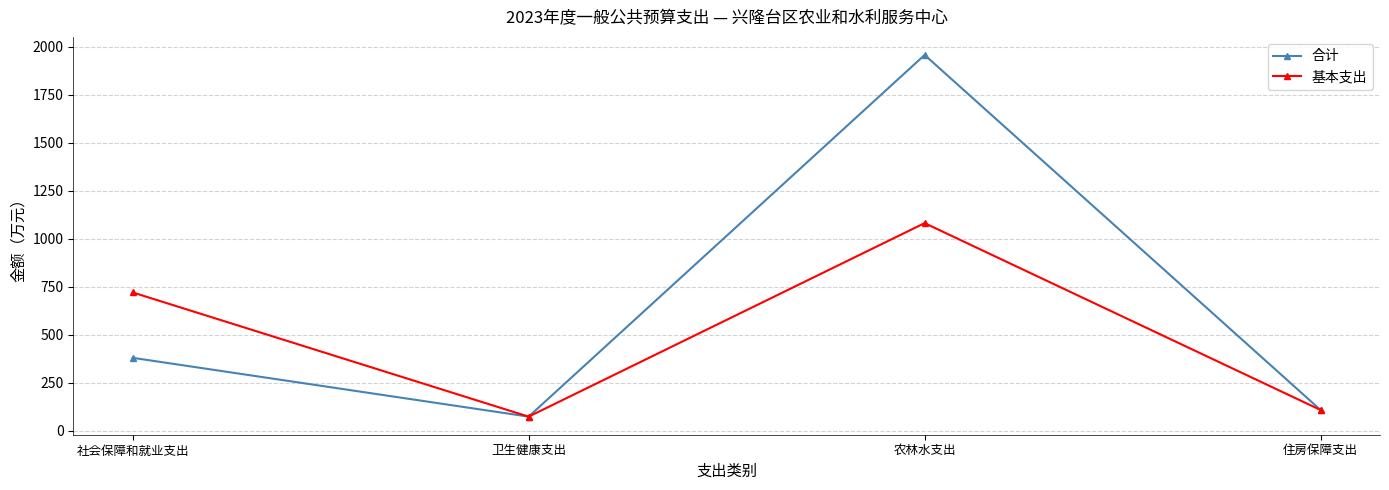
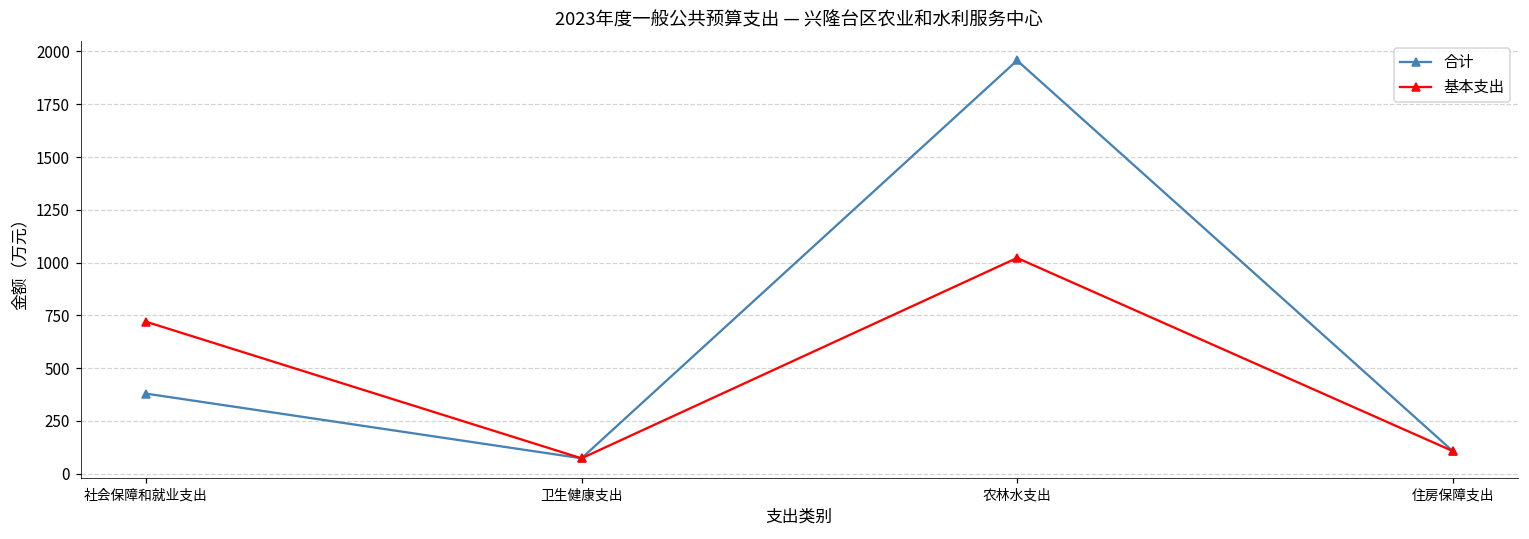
基本支出, 农林水支出: 1080 -> 1020
